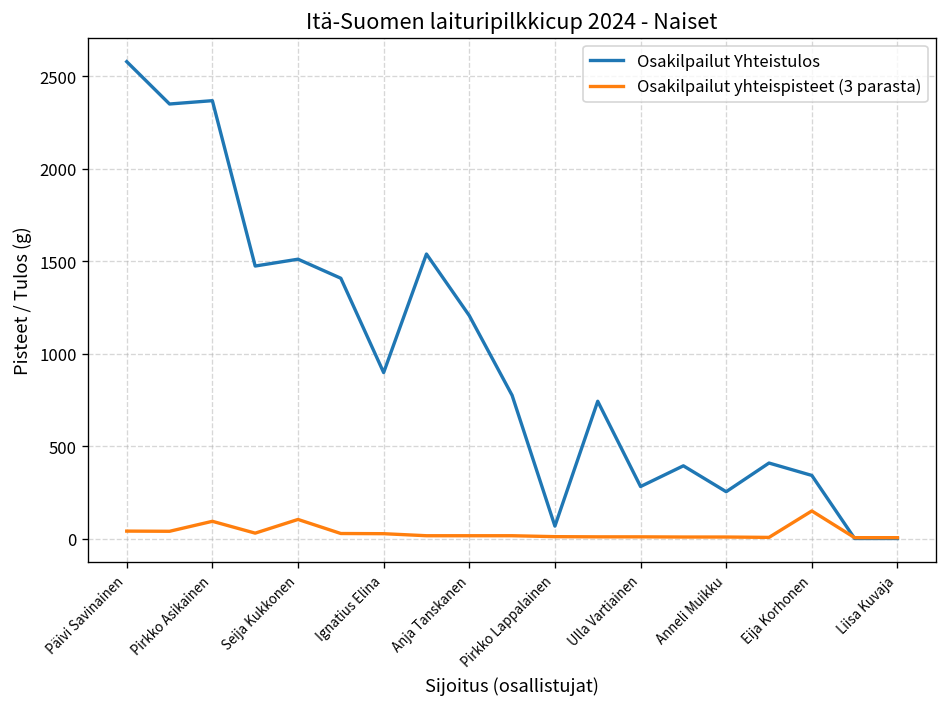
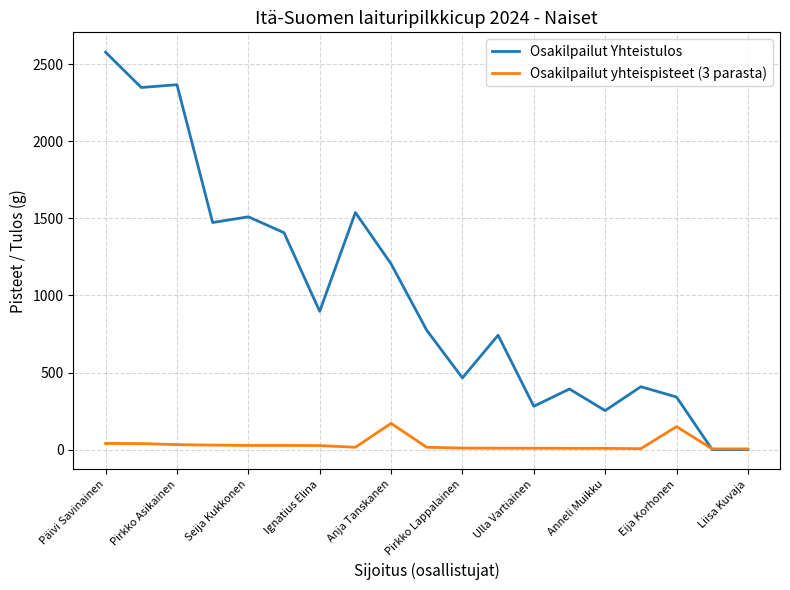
Osakilpailut yhteispisteet (3 parasta), Pirkko Asikainen: 90 -> 30
Osakilpailut yhteispisteet (3 parasta), Seija Kukkonen: 100 -> 30
Osakilpailut yhteispisteet (3 parasta), Anja Tanskanen: 20 -> 170
Osakilpailut Yhteistulos, Pirkko Lappalainen: 70 -> 470
